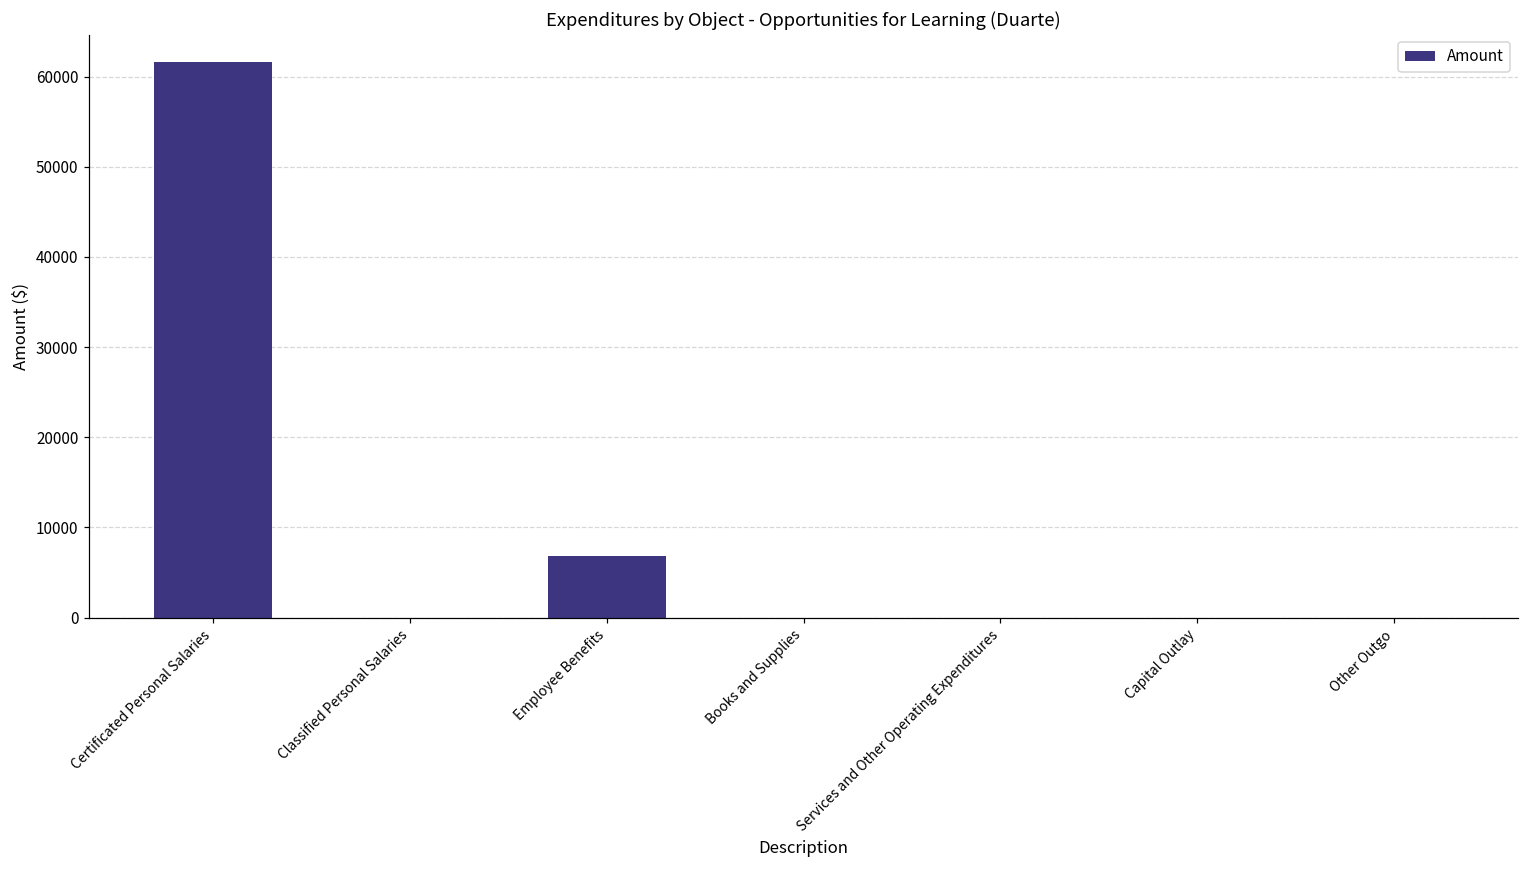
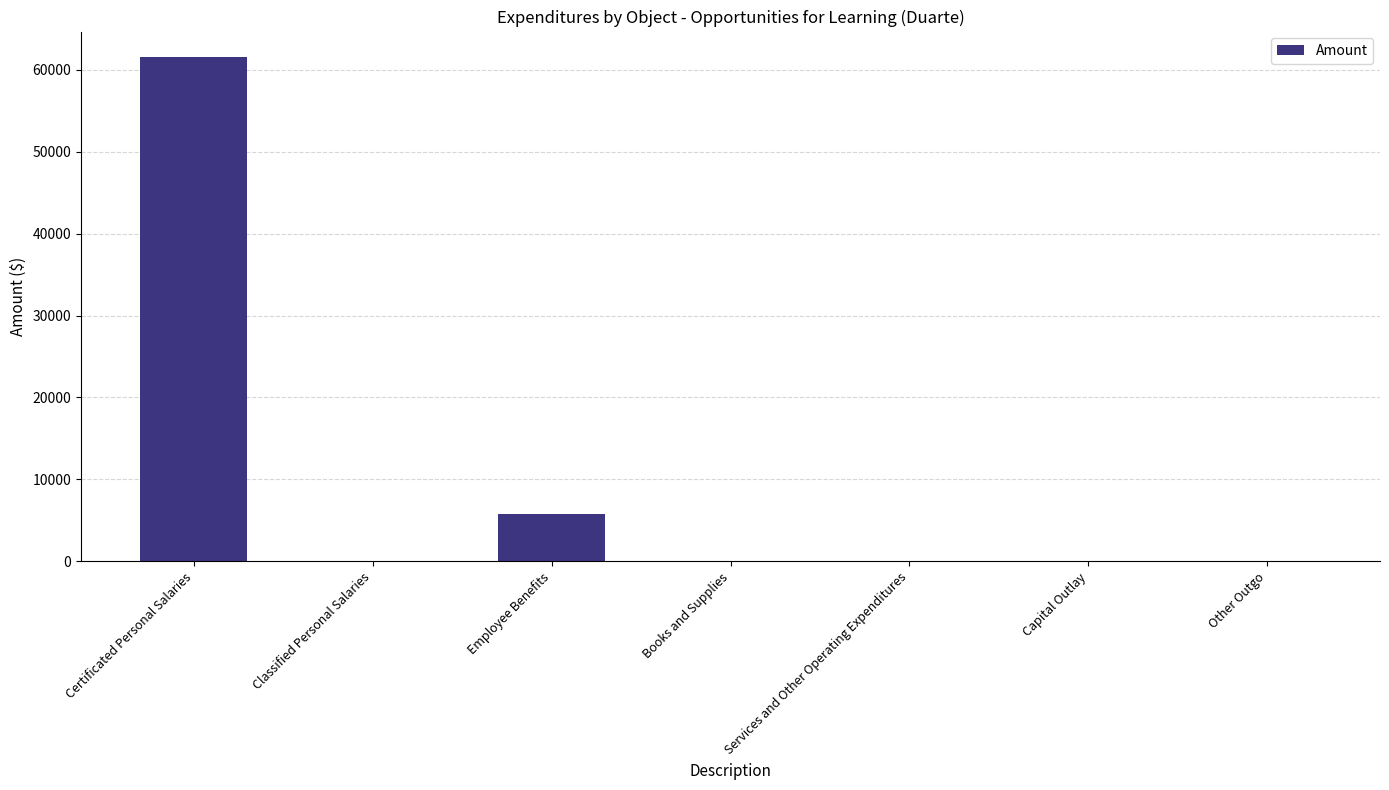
Employee Benefits: 7000 -> 6000
